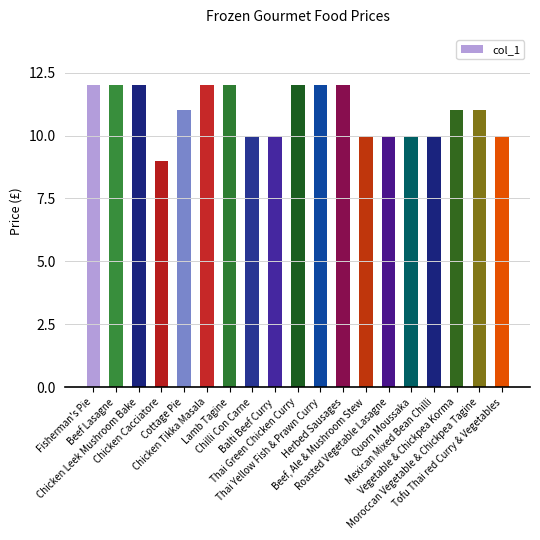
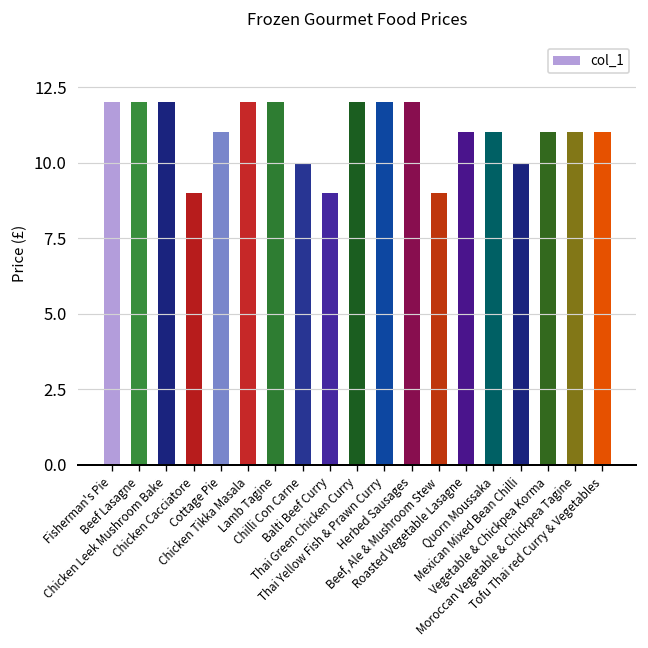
Balti Beef Curry: 10 -> 9
Beef, Ale & Mushroom Stew: 10 -> 9
Roasted Vegetable Lasagne: 10 -> 11
Quorn Moussaka: 10 -> 11
Tofu Thai red Curry & Vegetables: 10 -> 11
